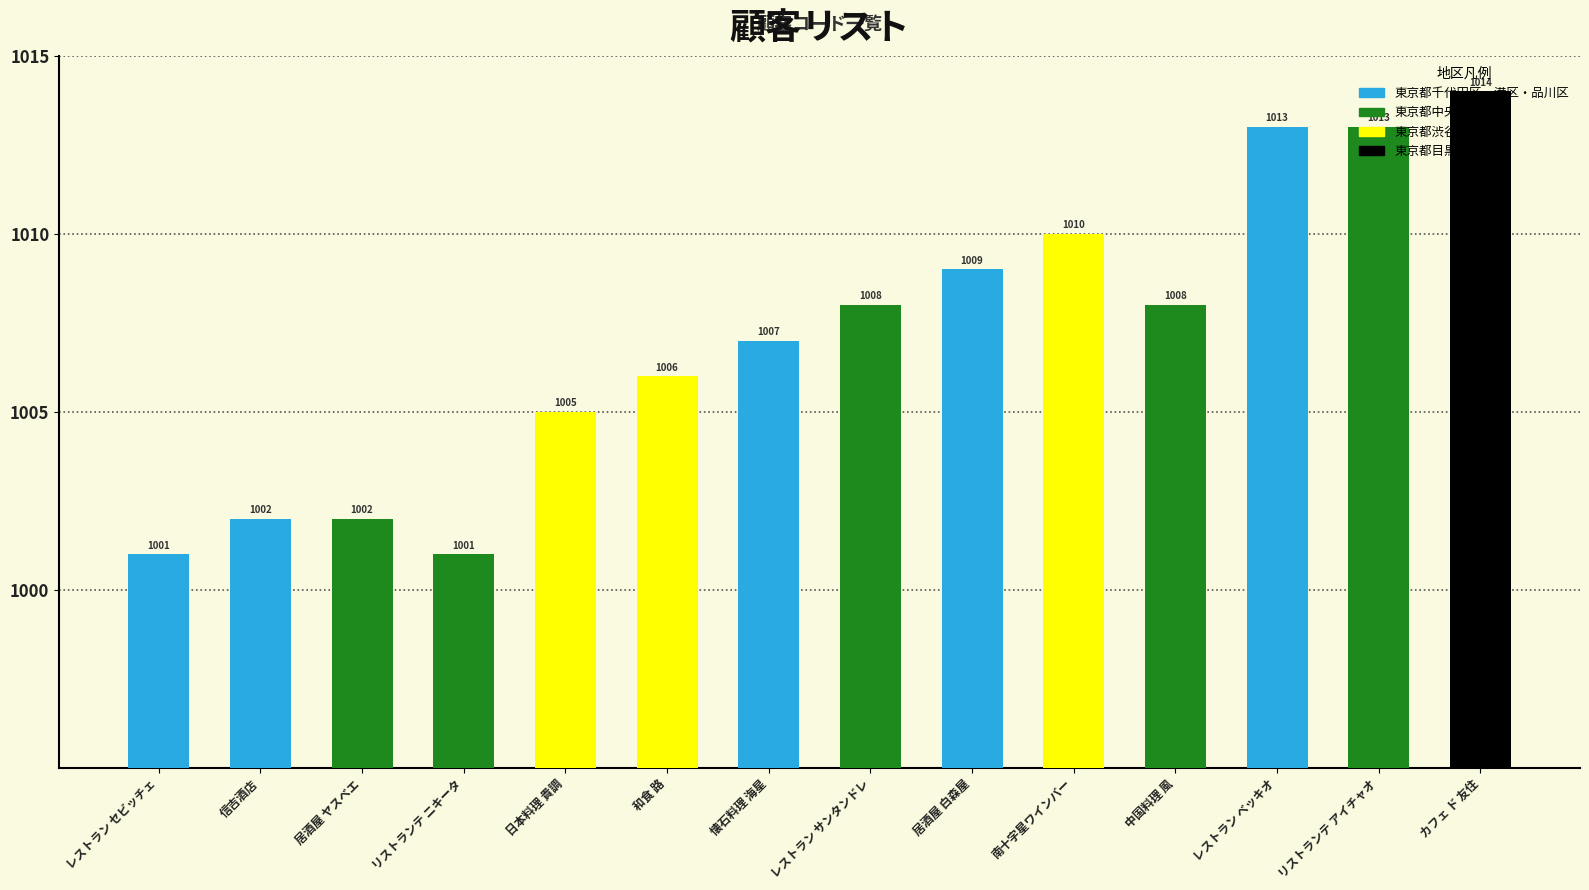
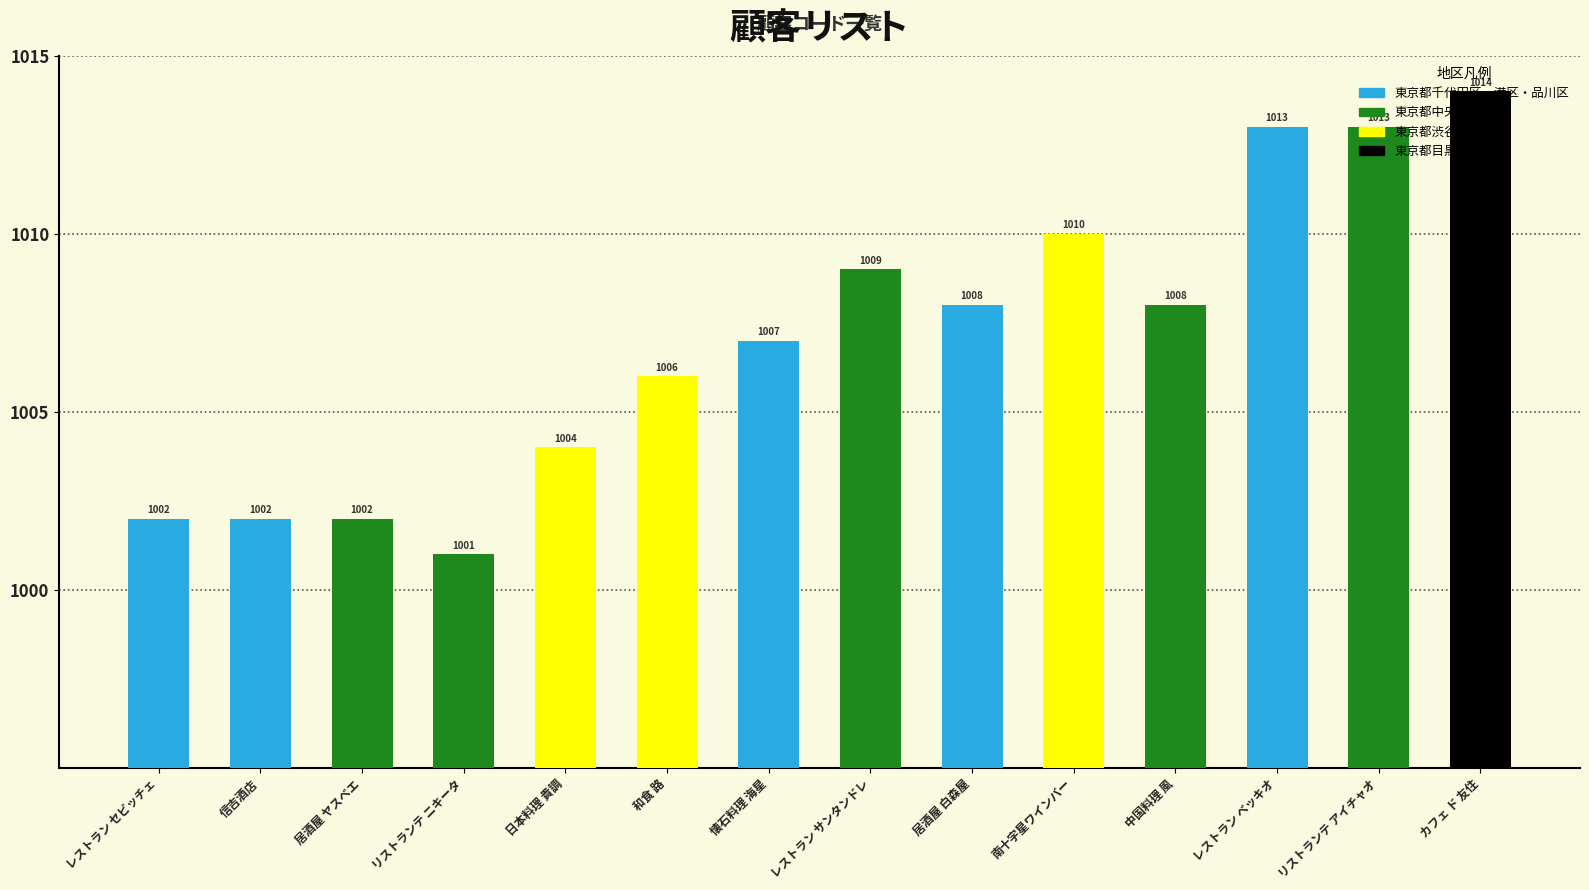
レストラン セビッチェ: 1001 -> 1002
日本料理 貴調: 1005 -> 1004
レストラン サンタンドレ: 1008 -> 1009
居酒屋 白森屋: 1009 -> 1008
